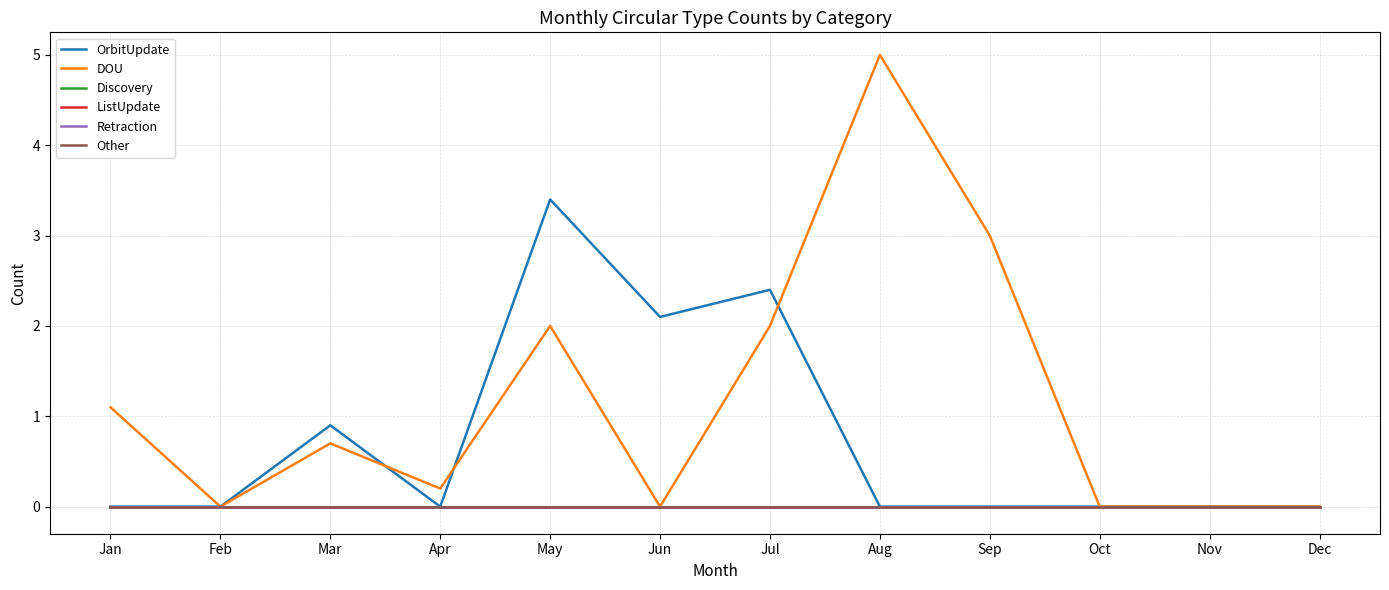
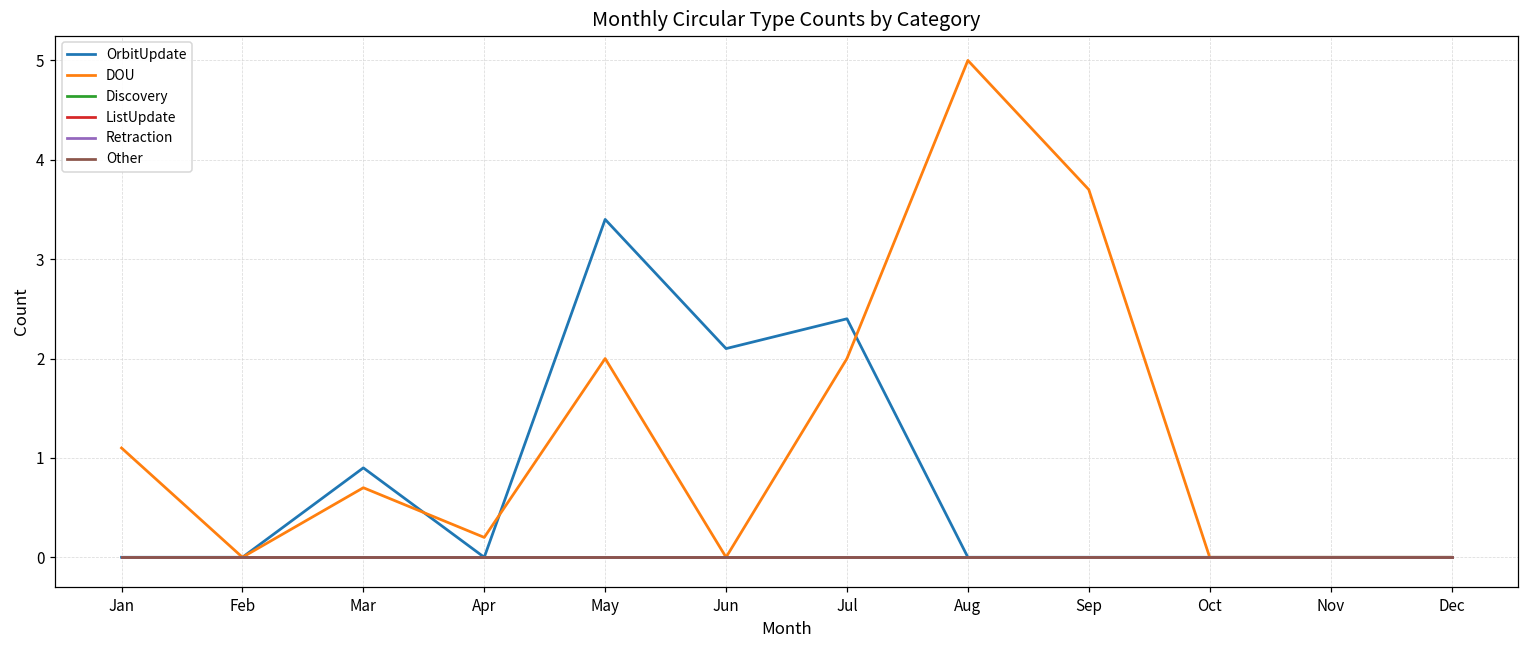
DOU, Sep: 3.0 -> 3.7
